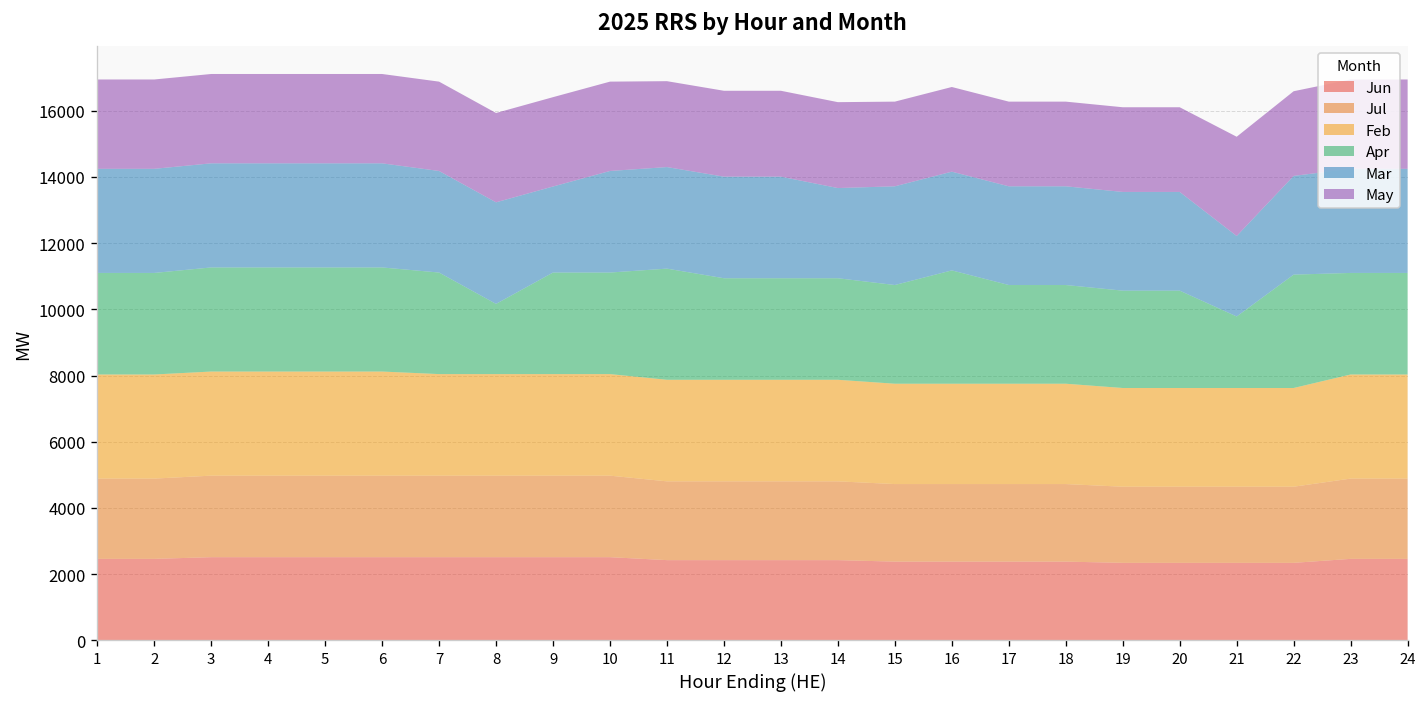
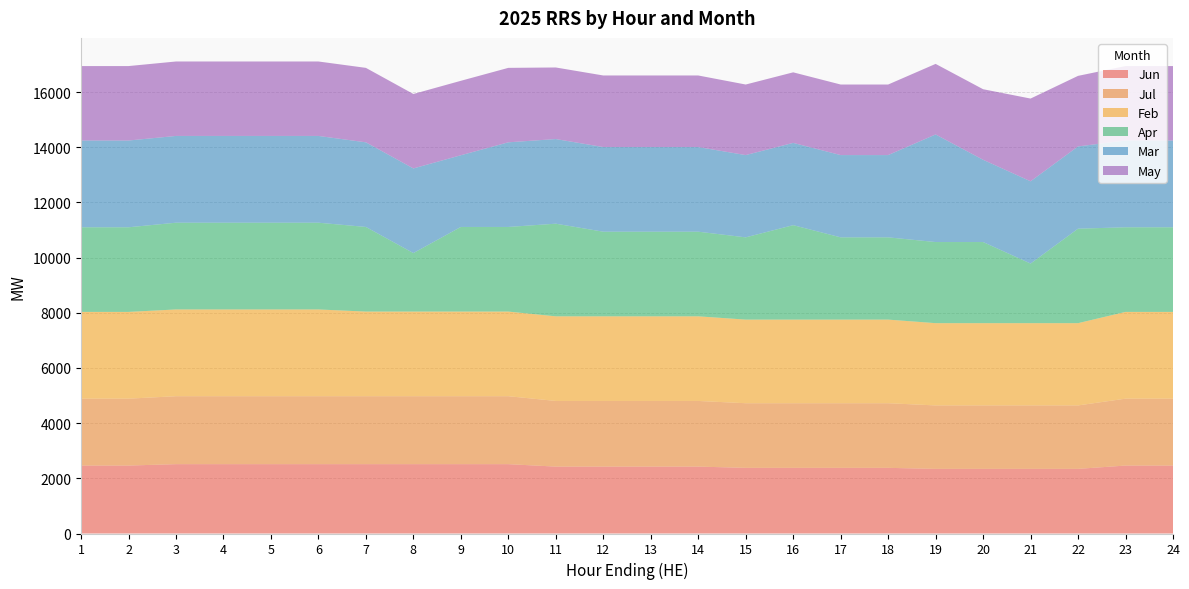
Mar, 14: 2700 -> 3100
Mar, 19: 3000 -> 3900
Mar, 21: 2400 -> 3000
